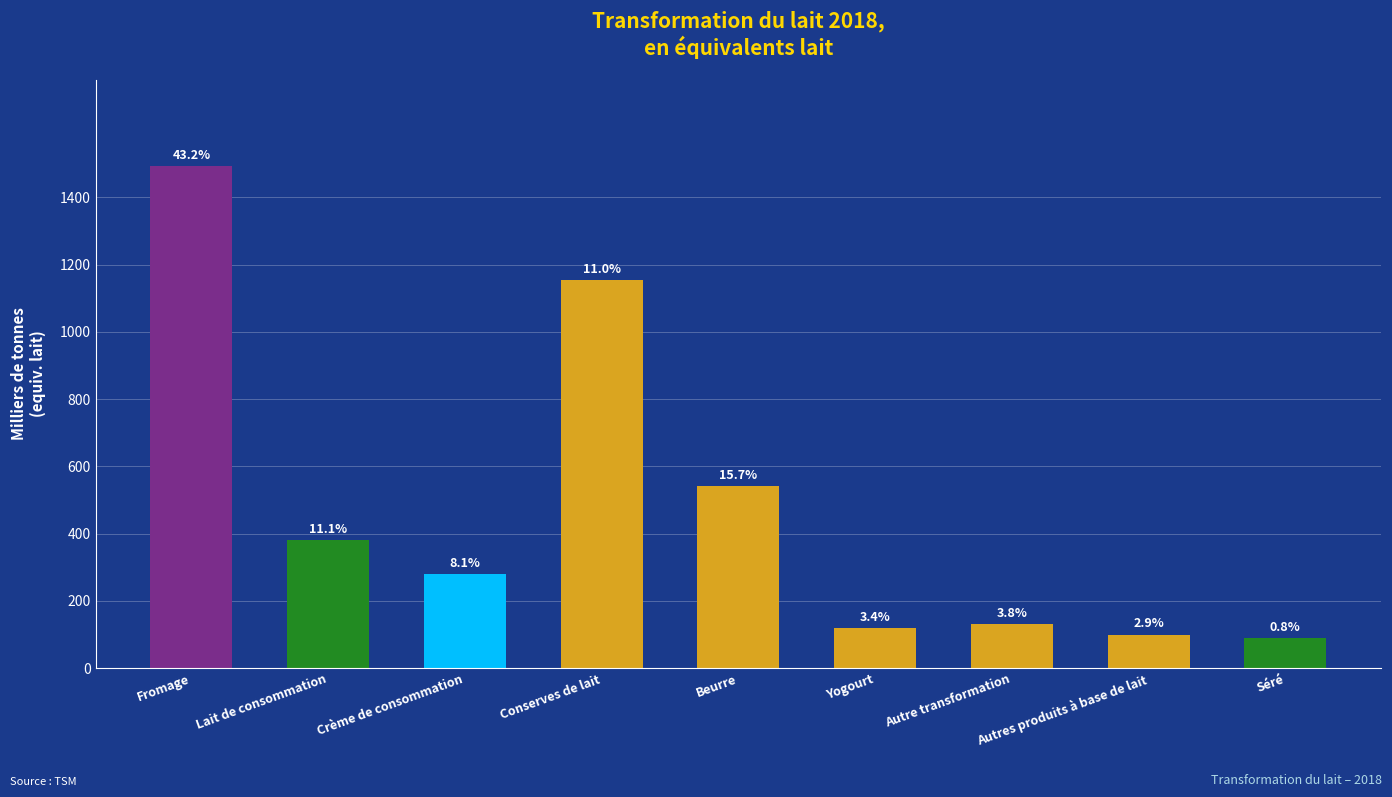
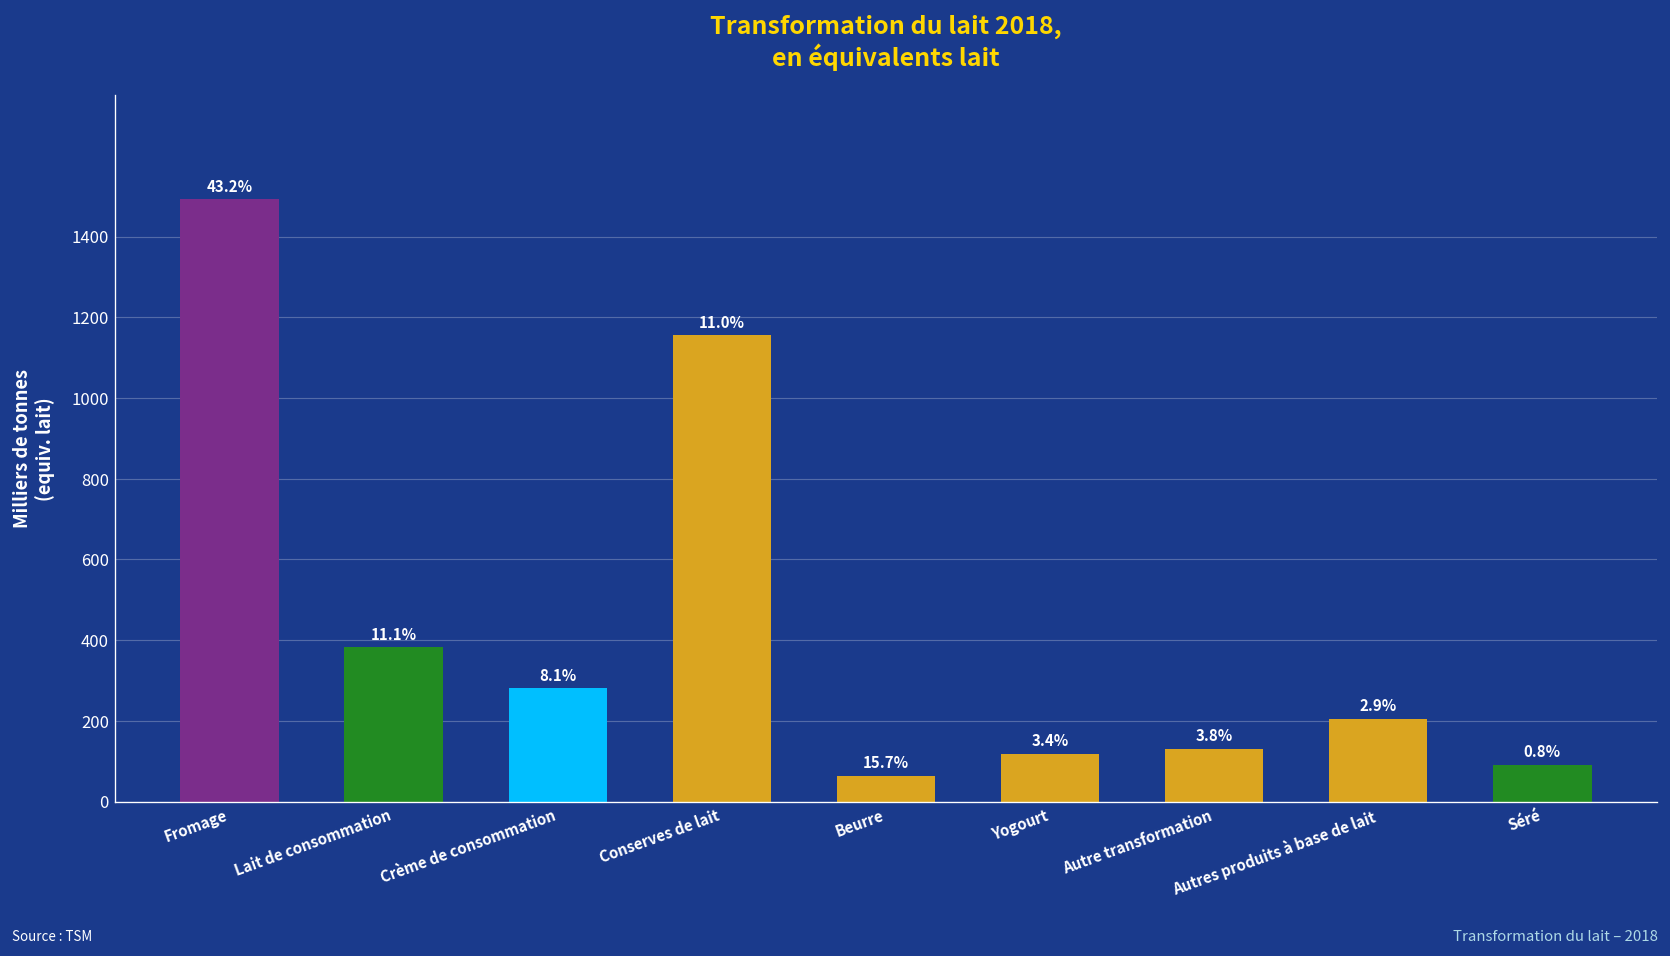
Beurre: 540 -> 60
Autres produits à base de lait: 100 -> 200
